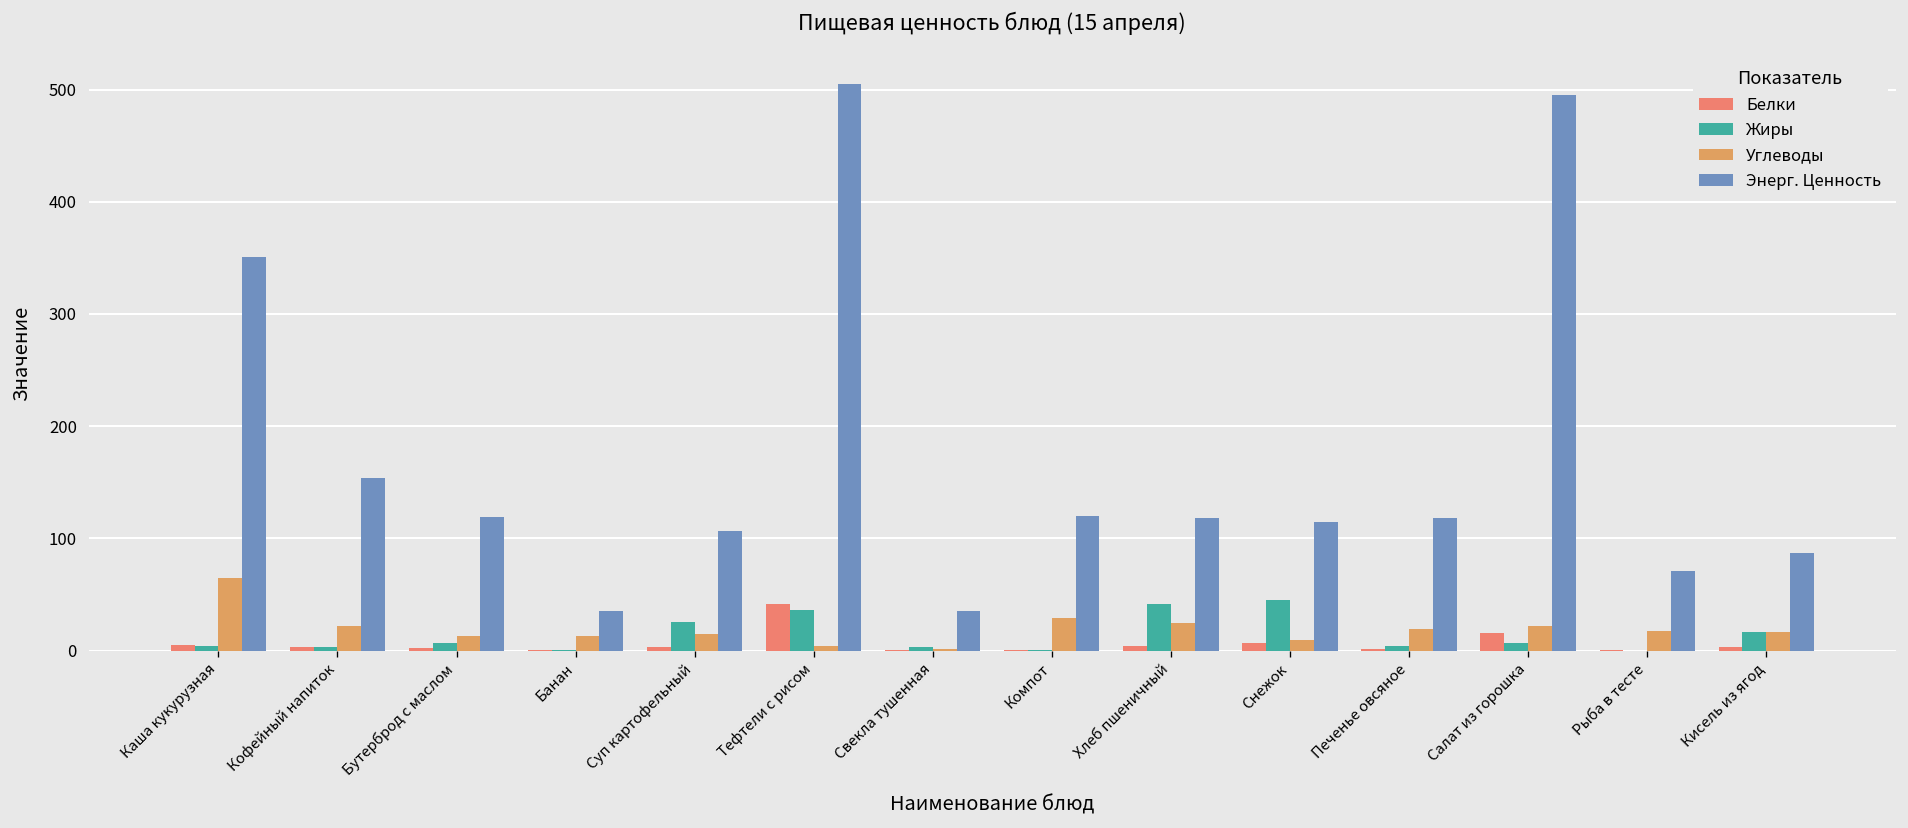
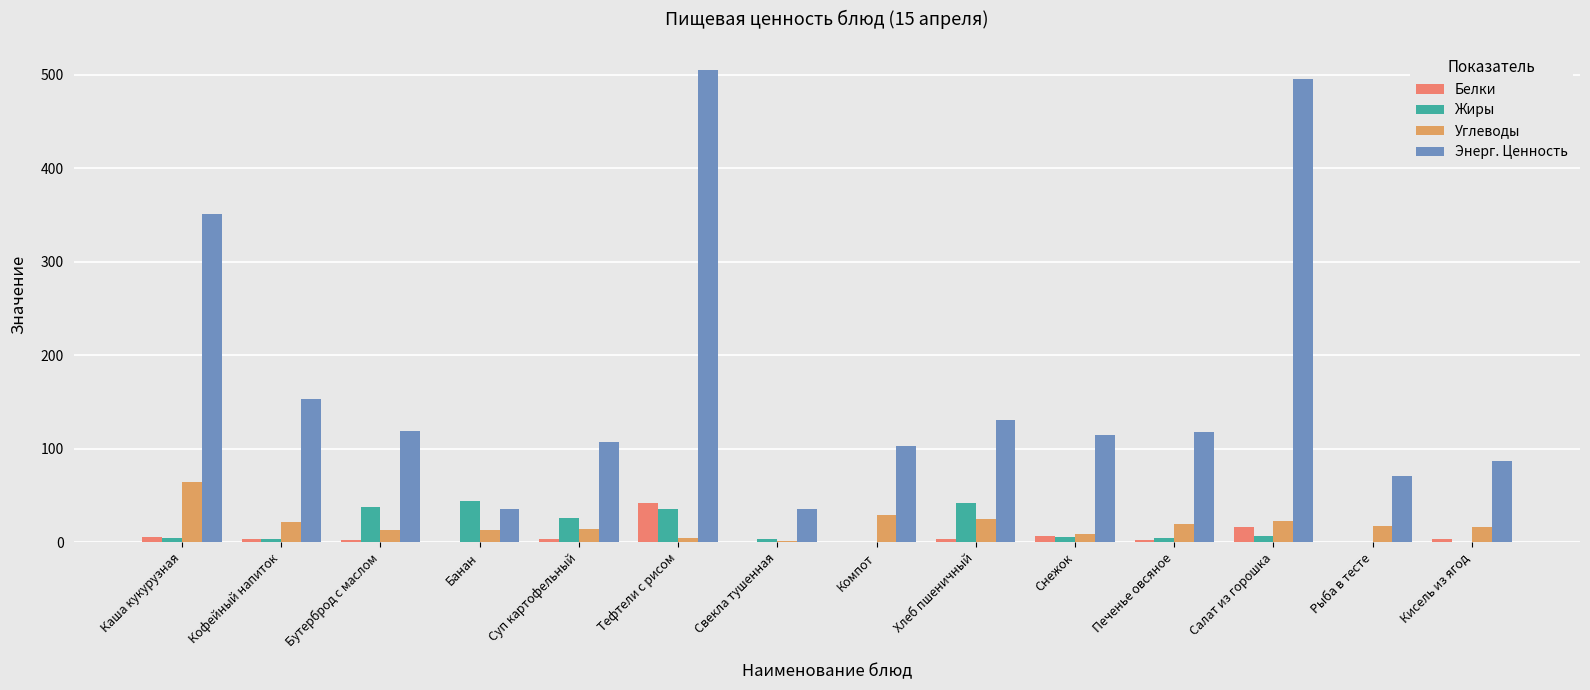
Жиры, Бутерброд с маслом: 10 -> 40
Жиры, Банан: 0 -> 40
Энерг. Ценность, Компот: 120 -> 100
Энерг. Ценность, Хлеб пшеничный: 120 -> 130
Жиры, Снежок: 50 -> 10
Жиры, Кисель из ягод: 20 -> 0
